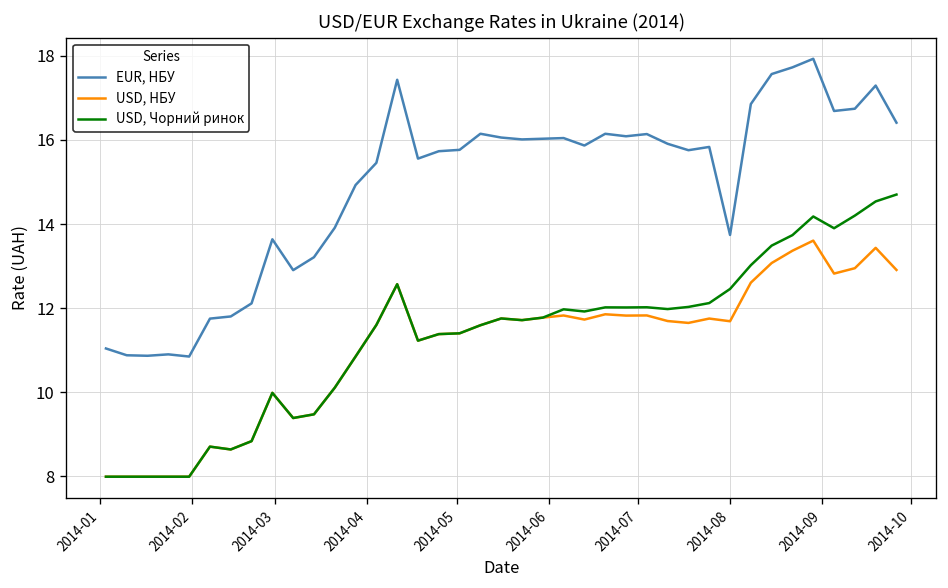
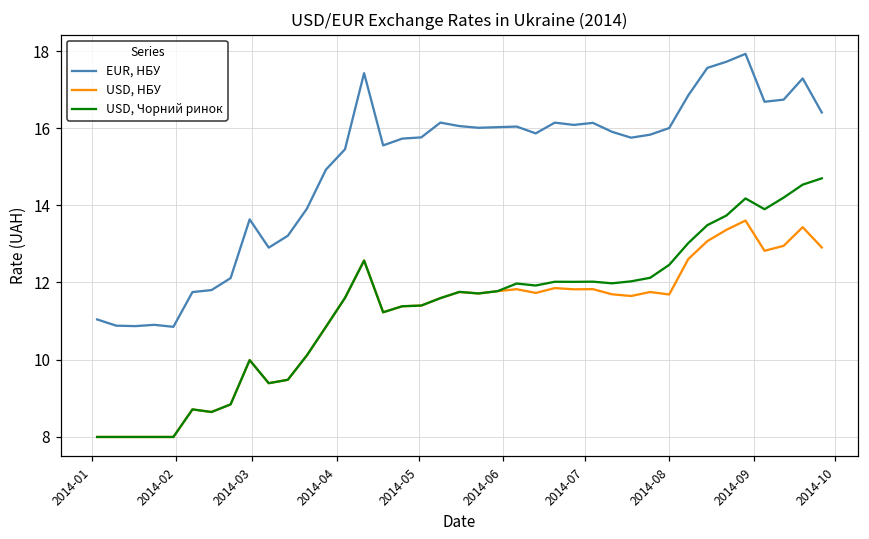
EUR, НБУ, 2014-08: 13.7 -> 16.0
